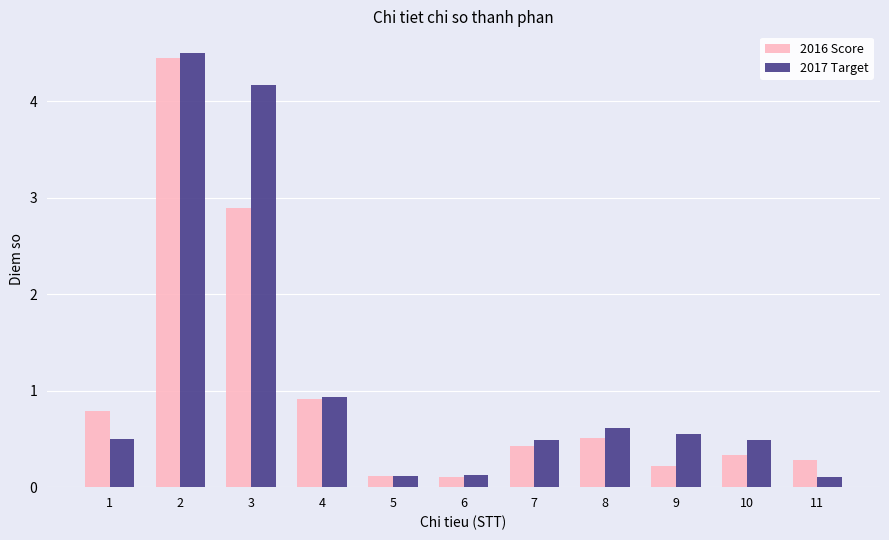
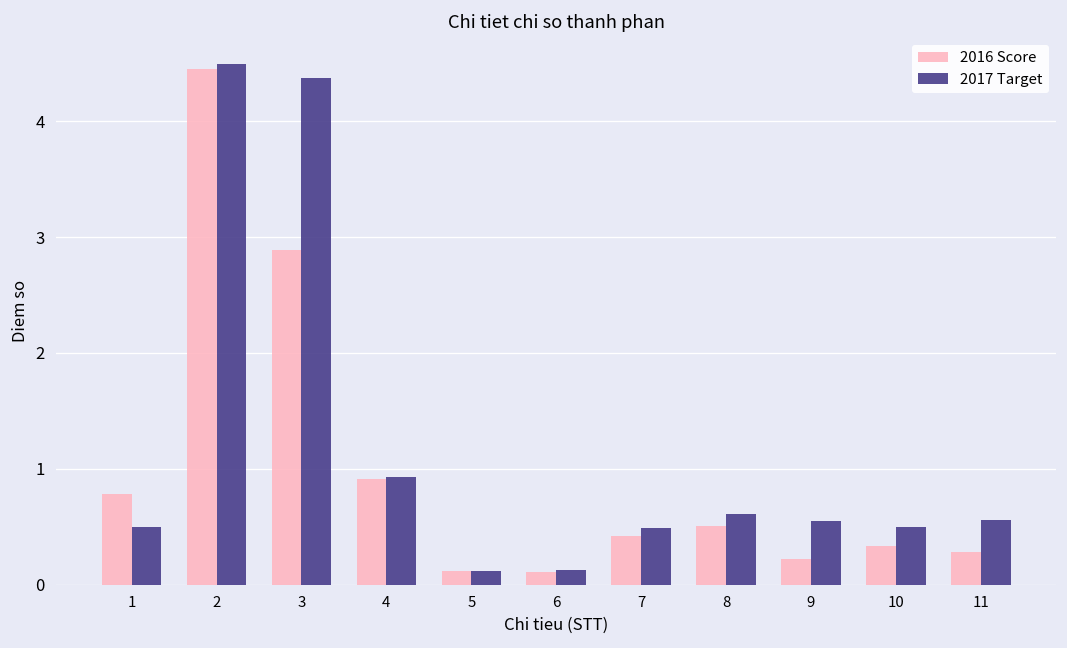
2017 Target, 3: 4.2 -> 4.4
2017 Target, 11: 0.1 -> 0.6
